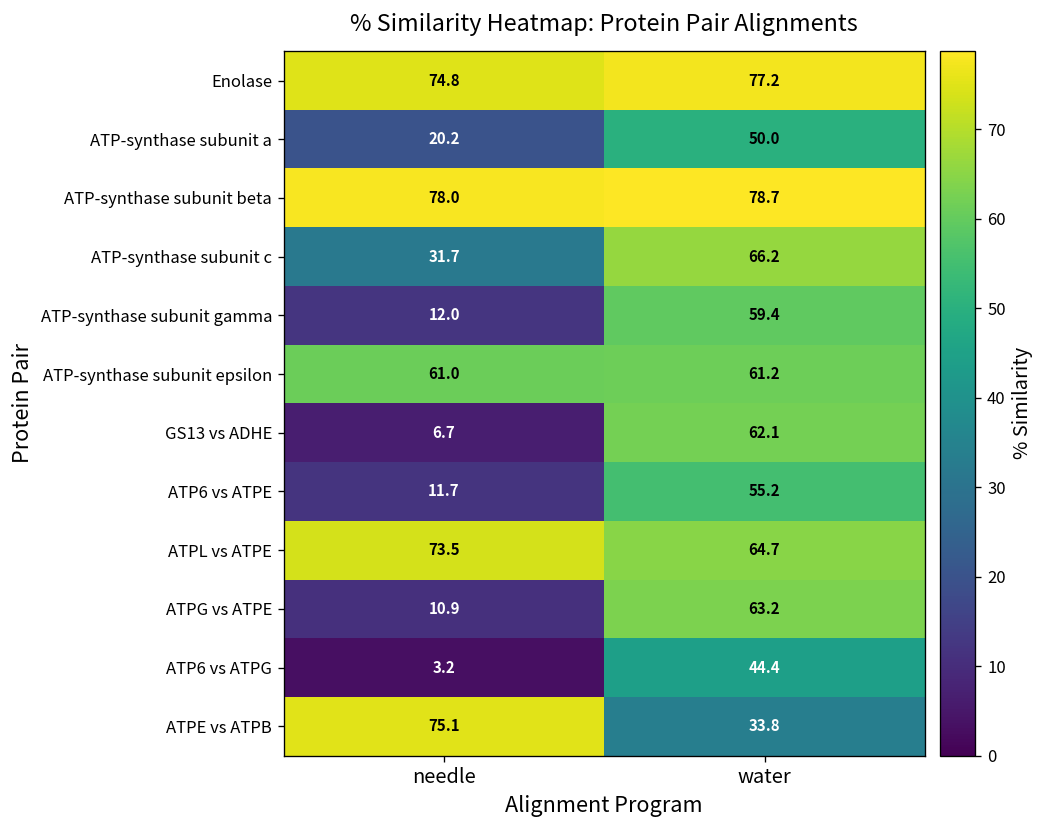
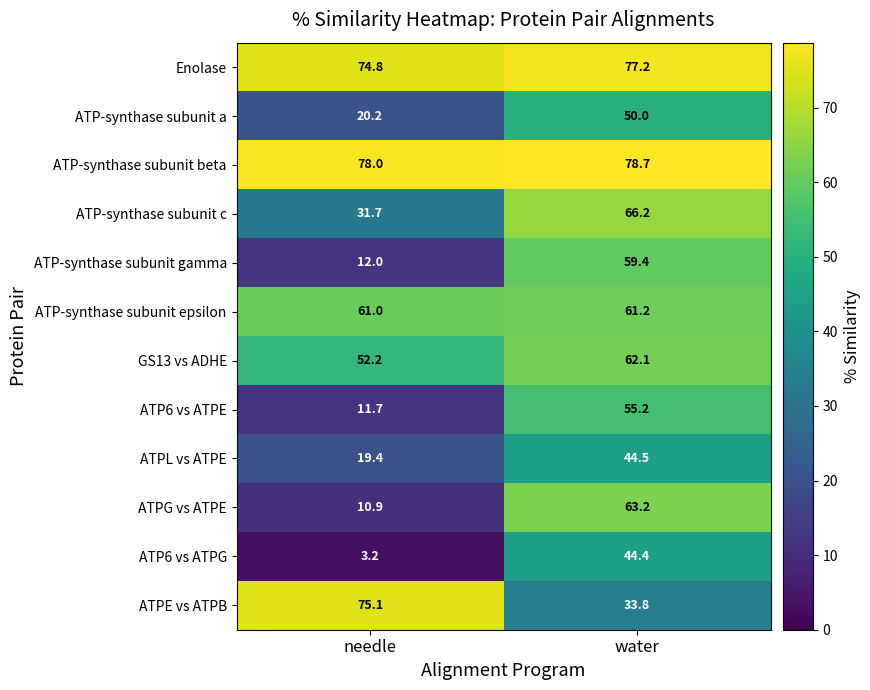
GS13 vs ADHE, needle: 6.7 -> 52.2
ATPL vs ATPE, needle: 73.5 -> 19.4
ATPL vs ATPE, water: 64.7 -> 44.5
